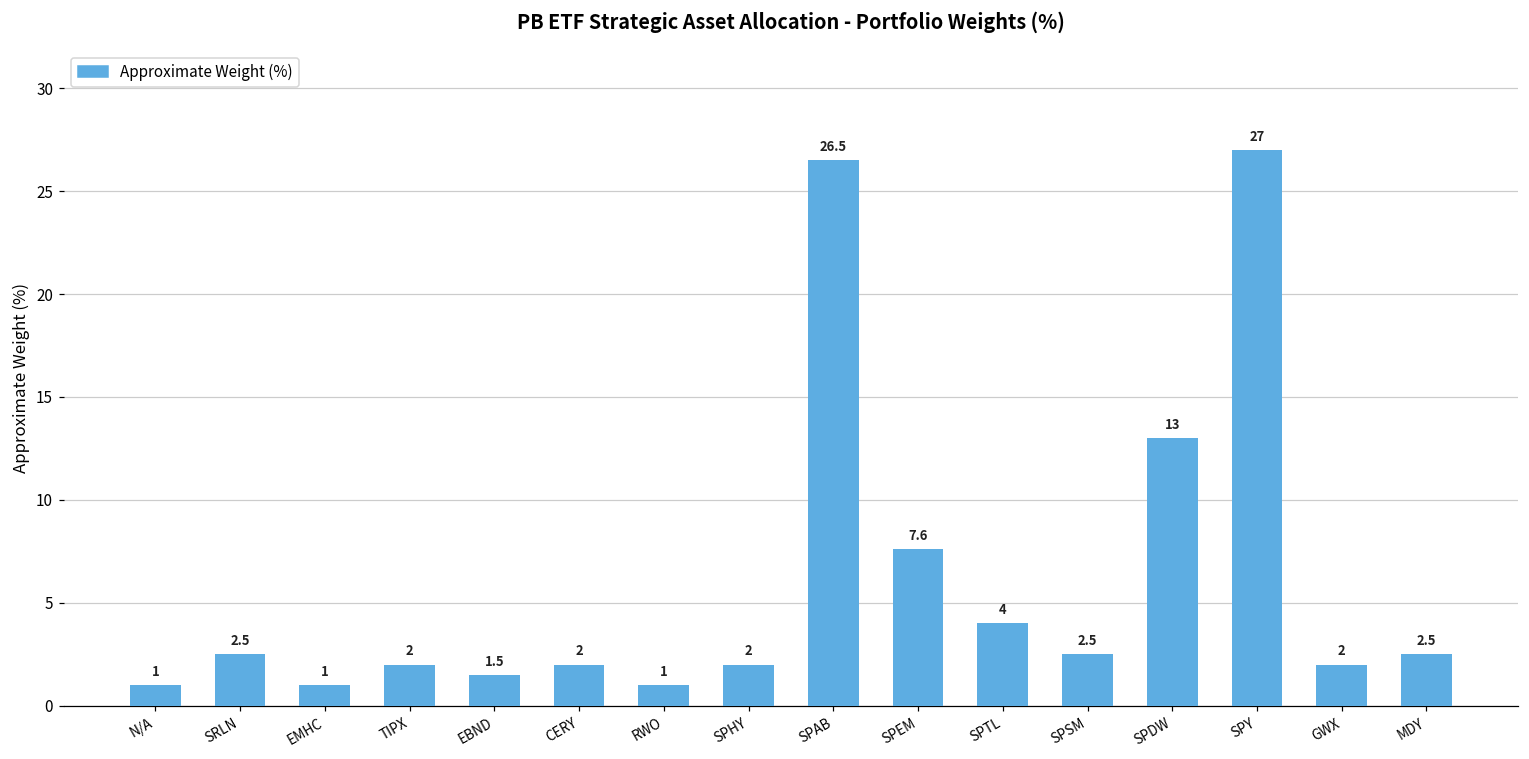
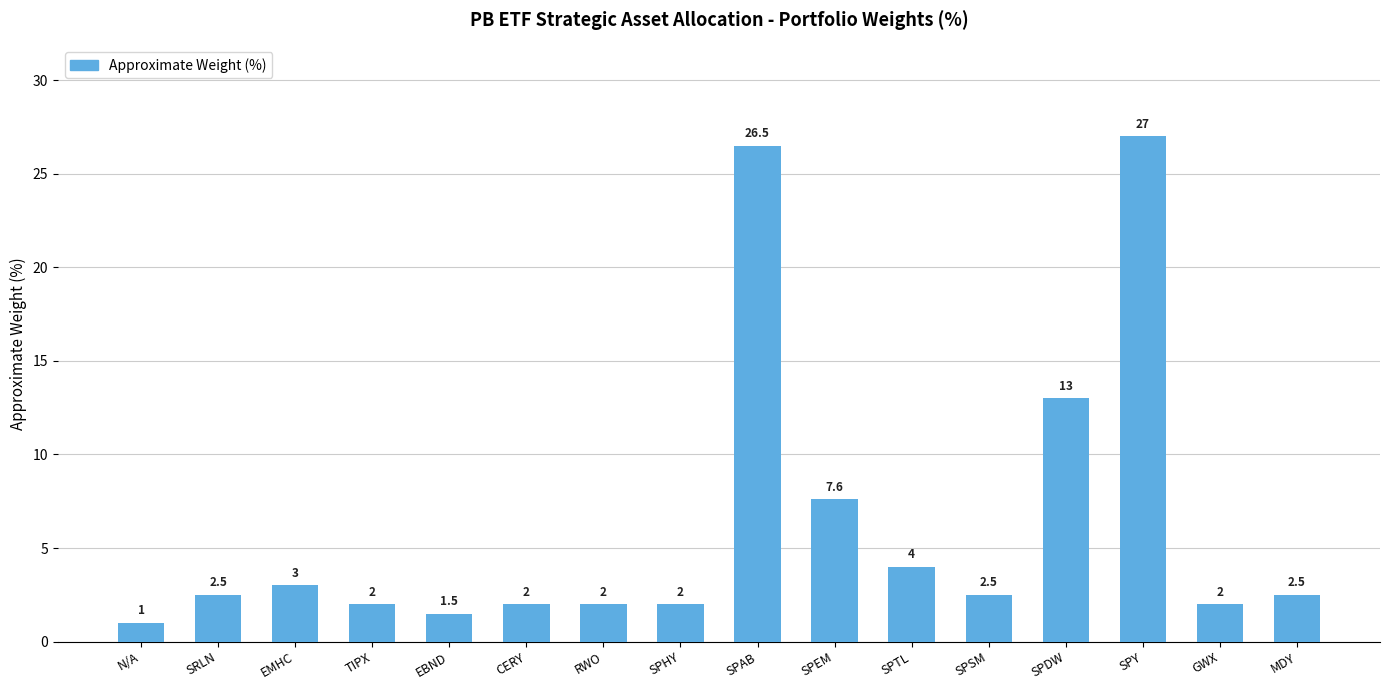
EMHC: 1 -> 3
RWO: 1 -> 2
